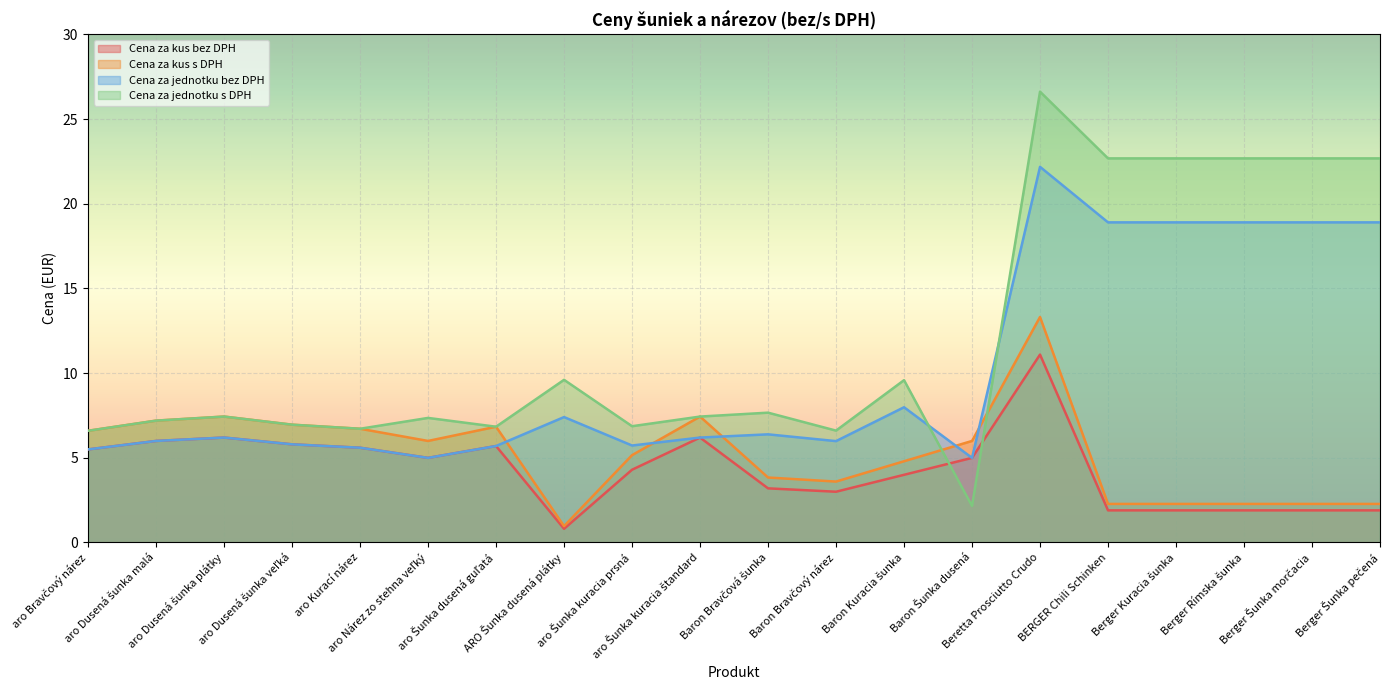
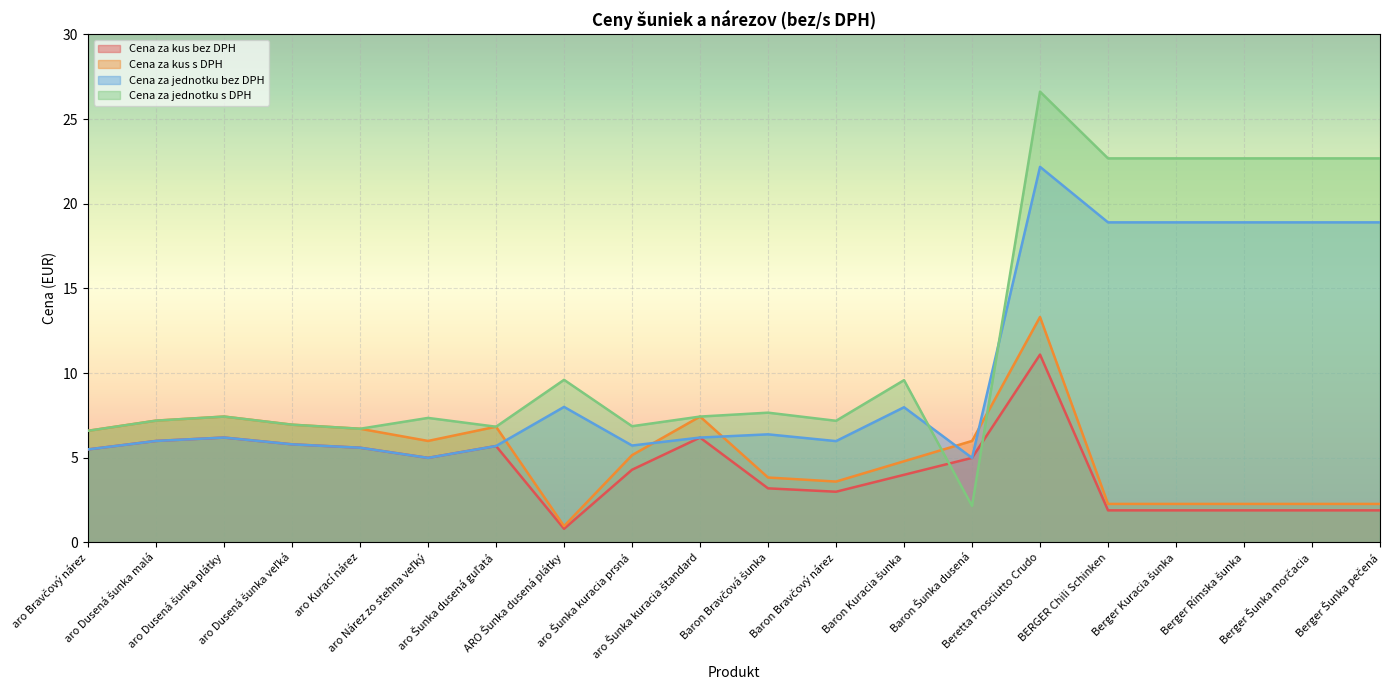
Cena za jednotku bez DPH, ARO Šunka dusená plátky: 7.4 -> 8.0
Cena za jednotku s DPH, Baron Bravčový nárez: 6.6 -> 7.2
